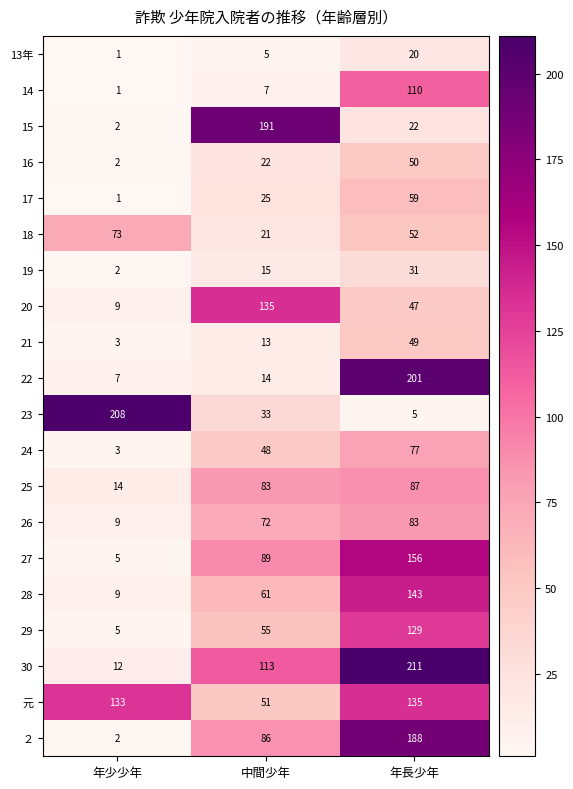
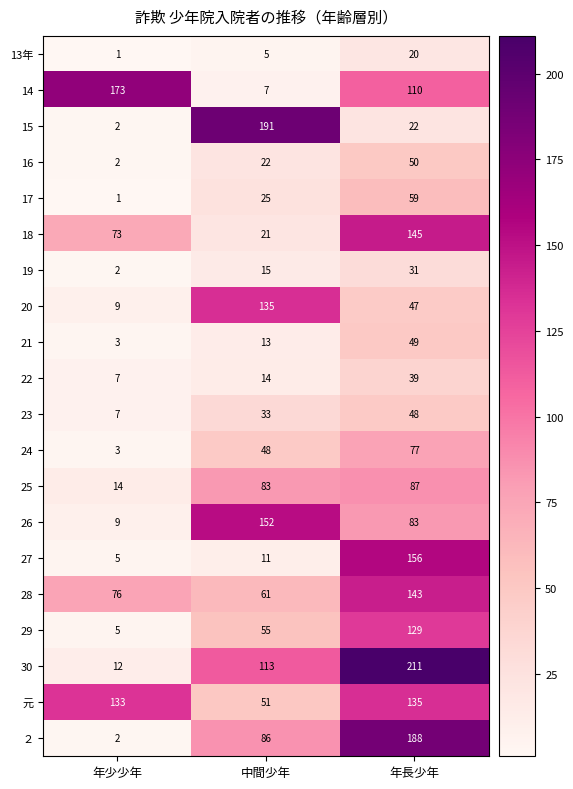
14, 年少少年: 1 -> 173
18, 年長少年: 52 -> 145
22, 年長少年: 201 -> 39
23, 年少少年: 208 -> 7
23, 年長少年: 5 -> 48
26, 中間少年: 72 -> 152
27, 中間少年: 89 -> 11
28, 年少少年: 9 -> 76
